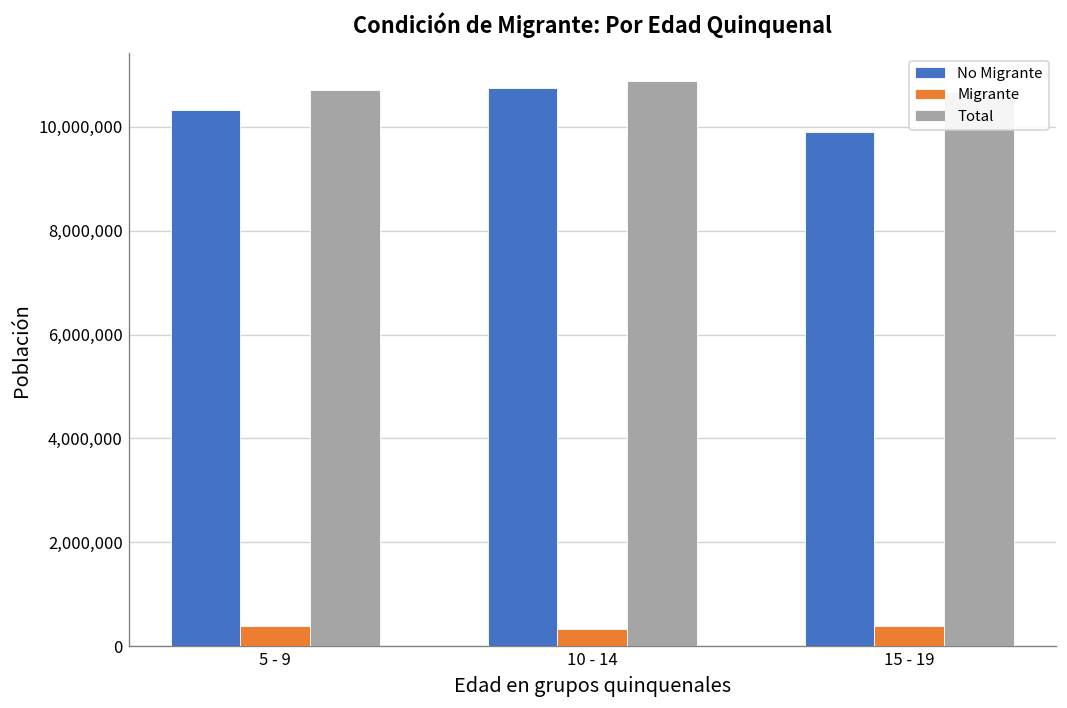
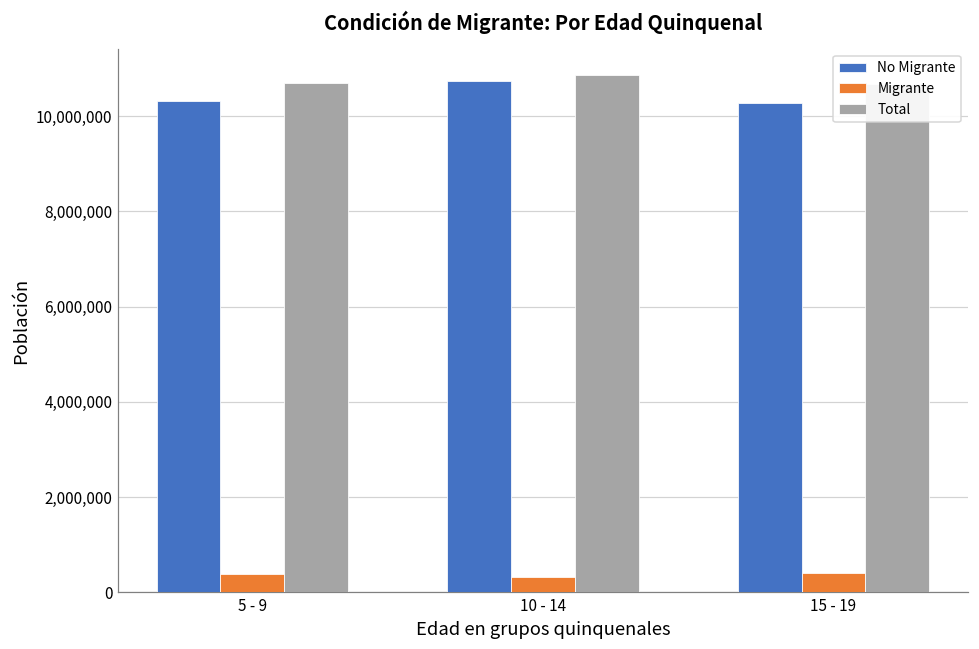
No Migrante, 15 - 19: 9,900,000 -> 10,300,000
